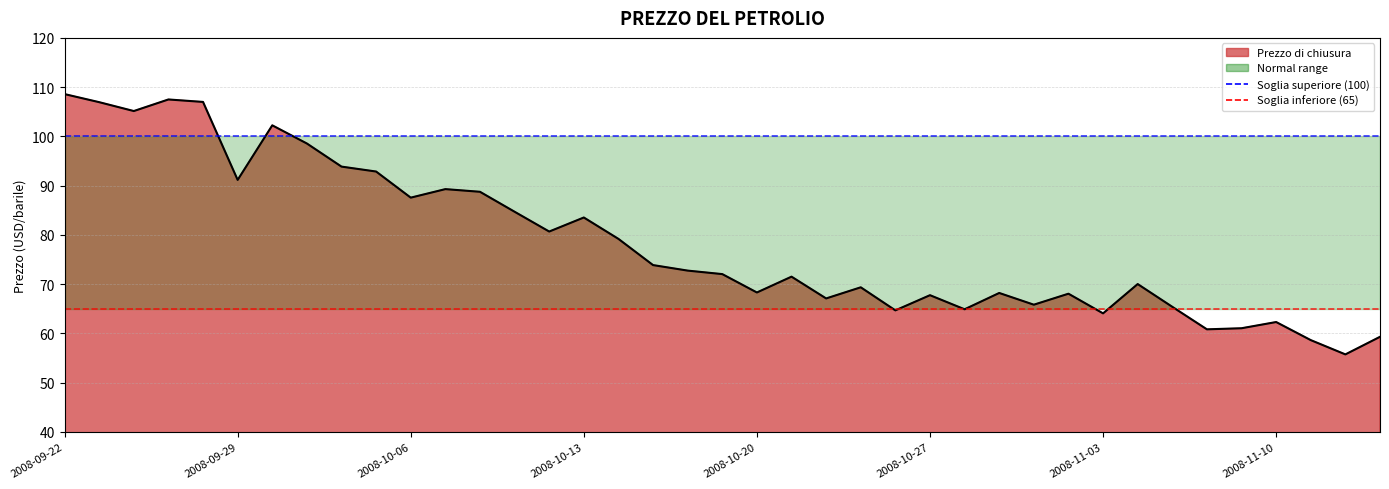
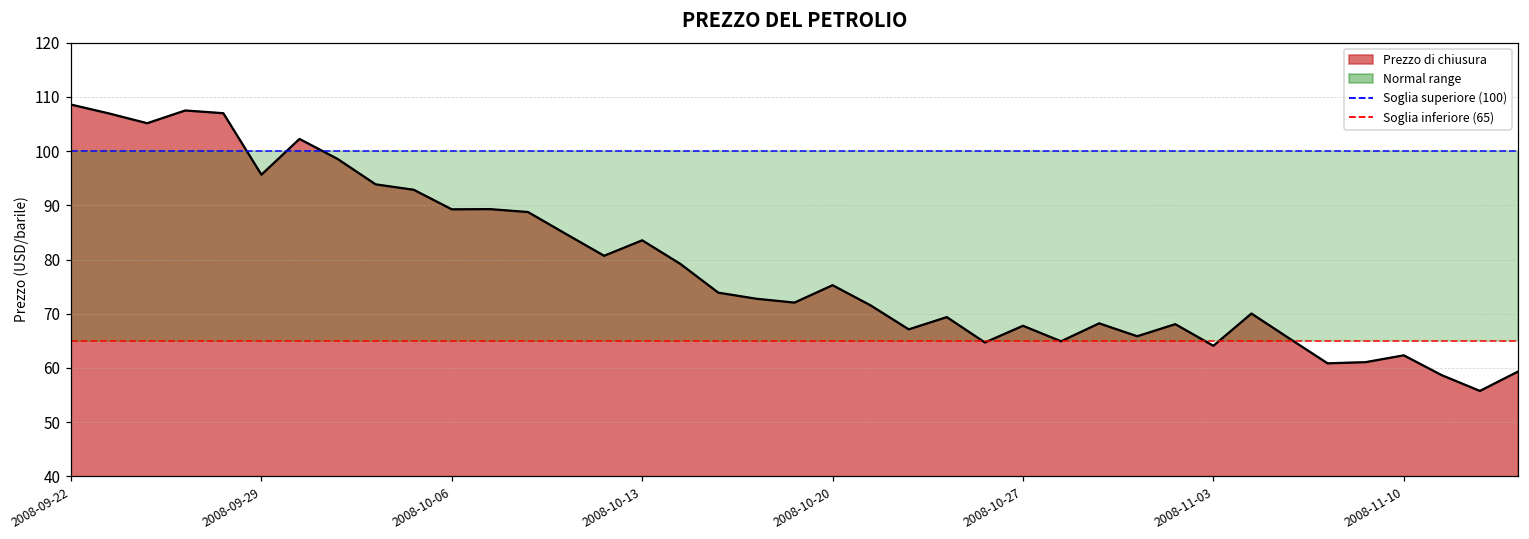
Prezzo di chiusura, 2008-09-29: 91 -> 96
Prezzo di chiusura, 2008-10-06: 88 -> 89
Prezzo di chiusura, 2008-10-20: 68 -> 75
